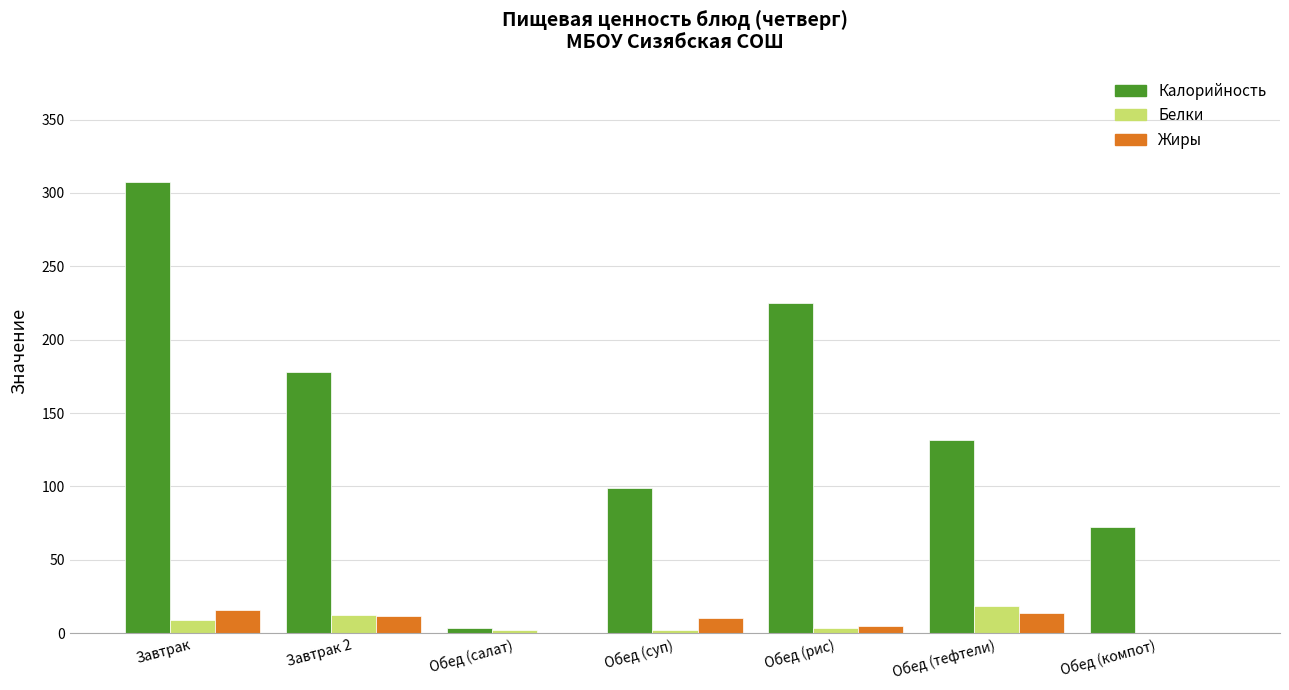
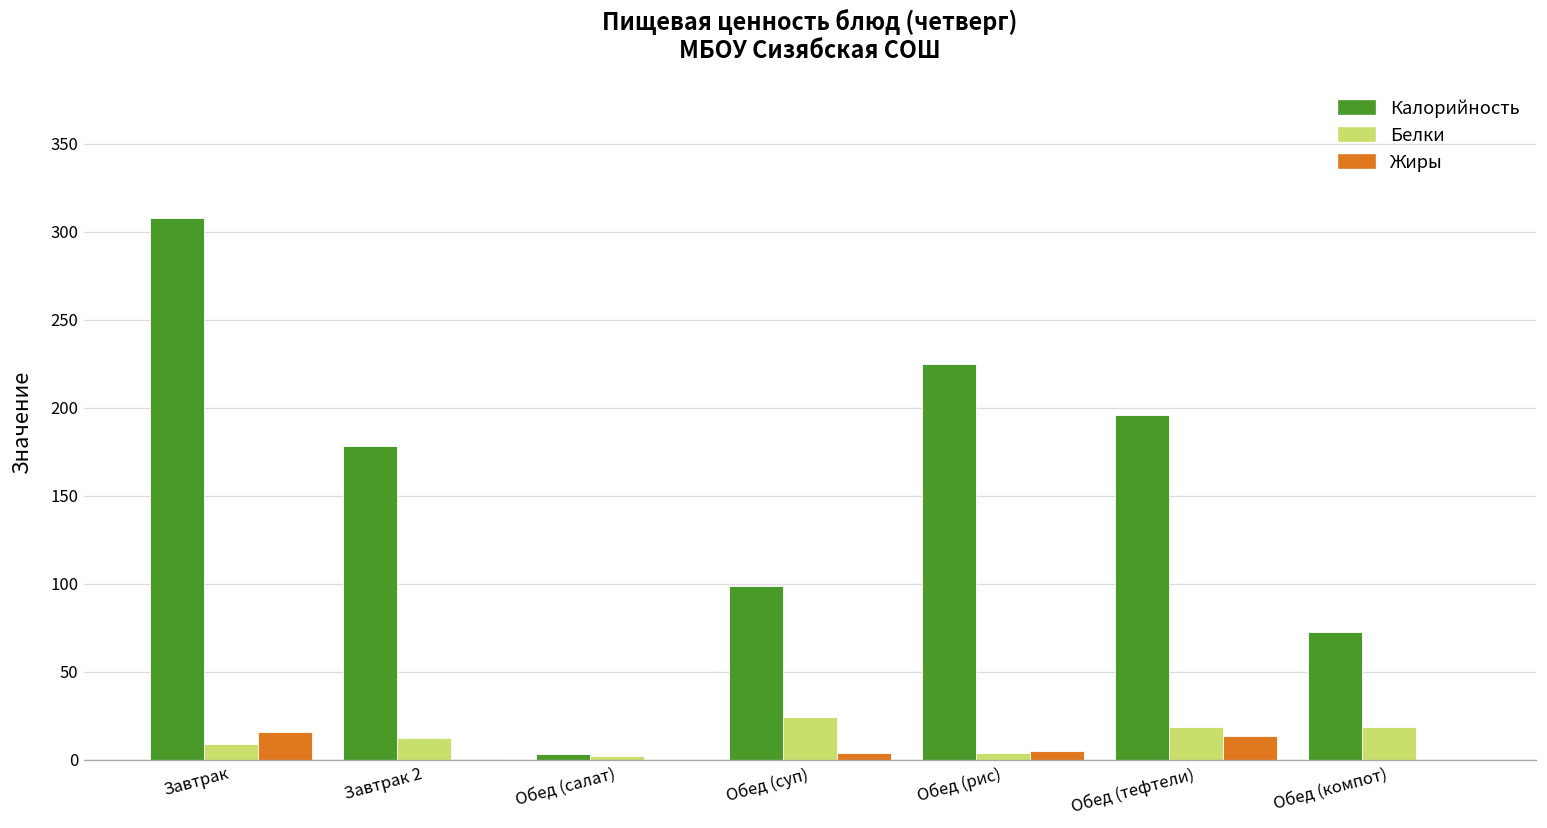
Жиры, Завтрак 2: 11 -> 0
Белки, Обед (суп): 2 -> 24
Жиры, Обед (суп): 10 -> 4
Калорийность, Обед (тефтели): 132 -> 196
Белки, Обед (компот): 0 -> 19
